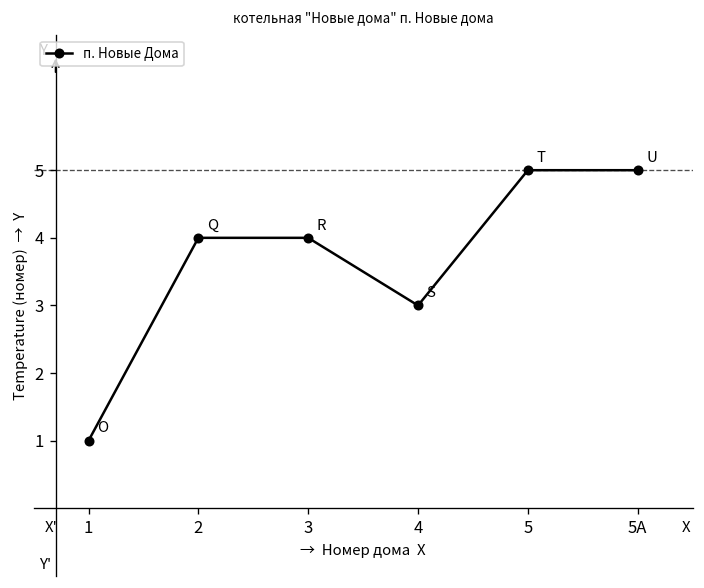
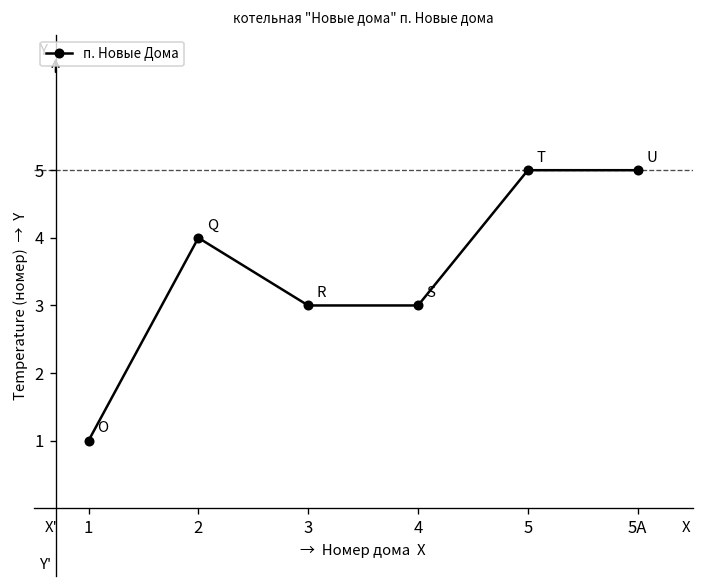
3: 4 -> 3
